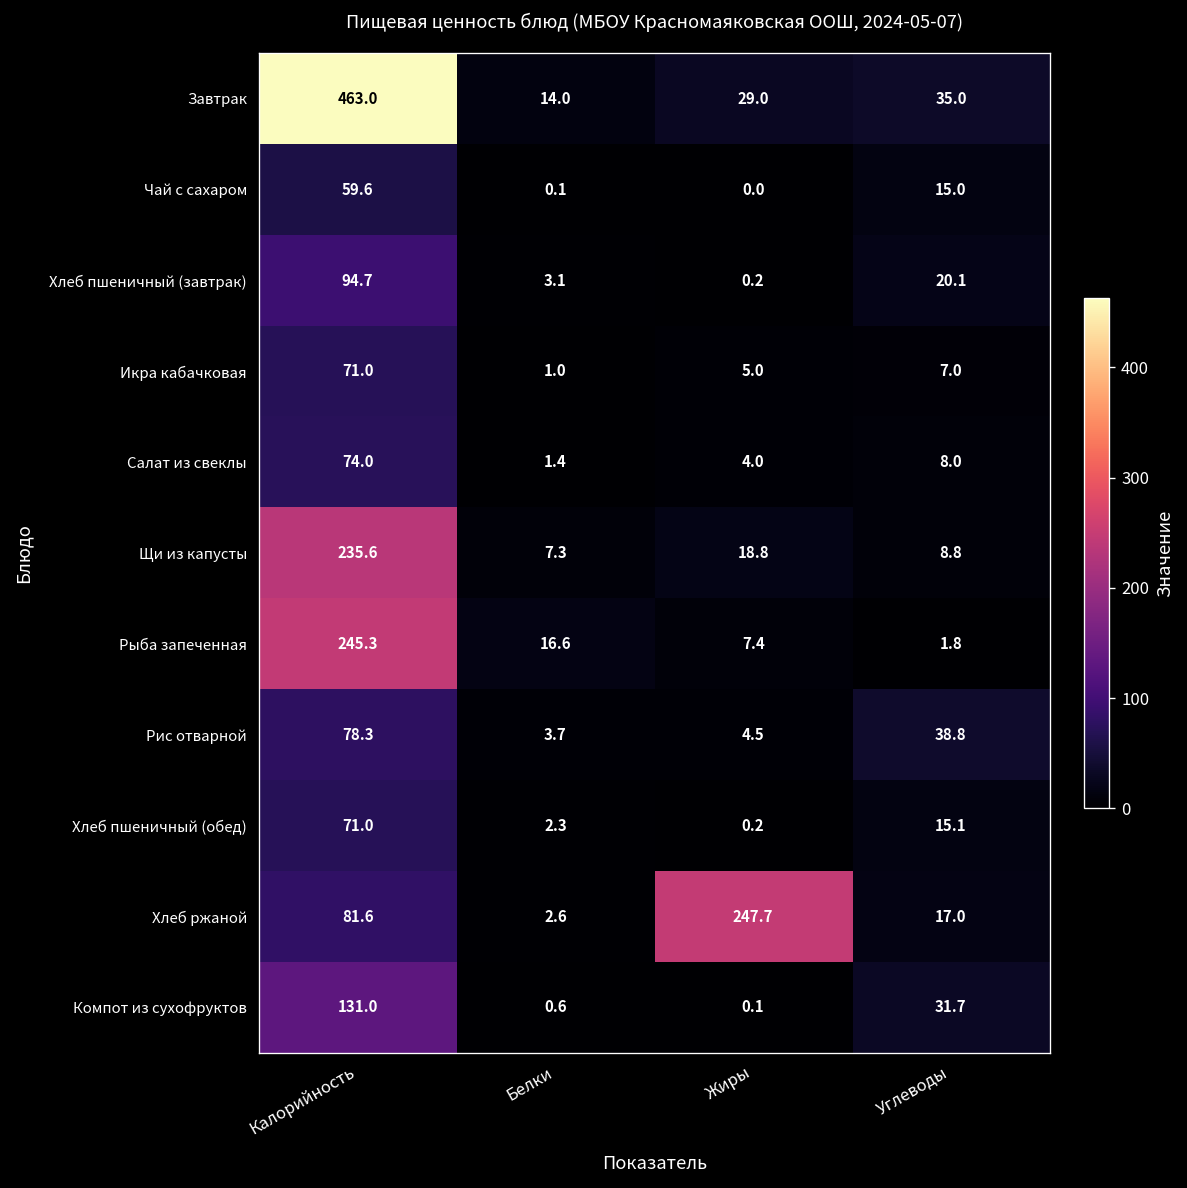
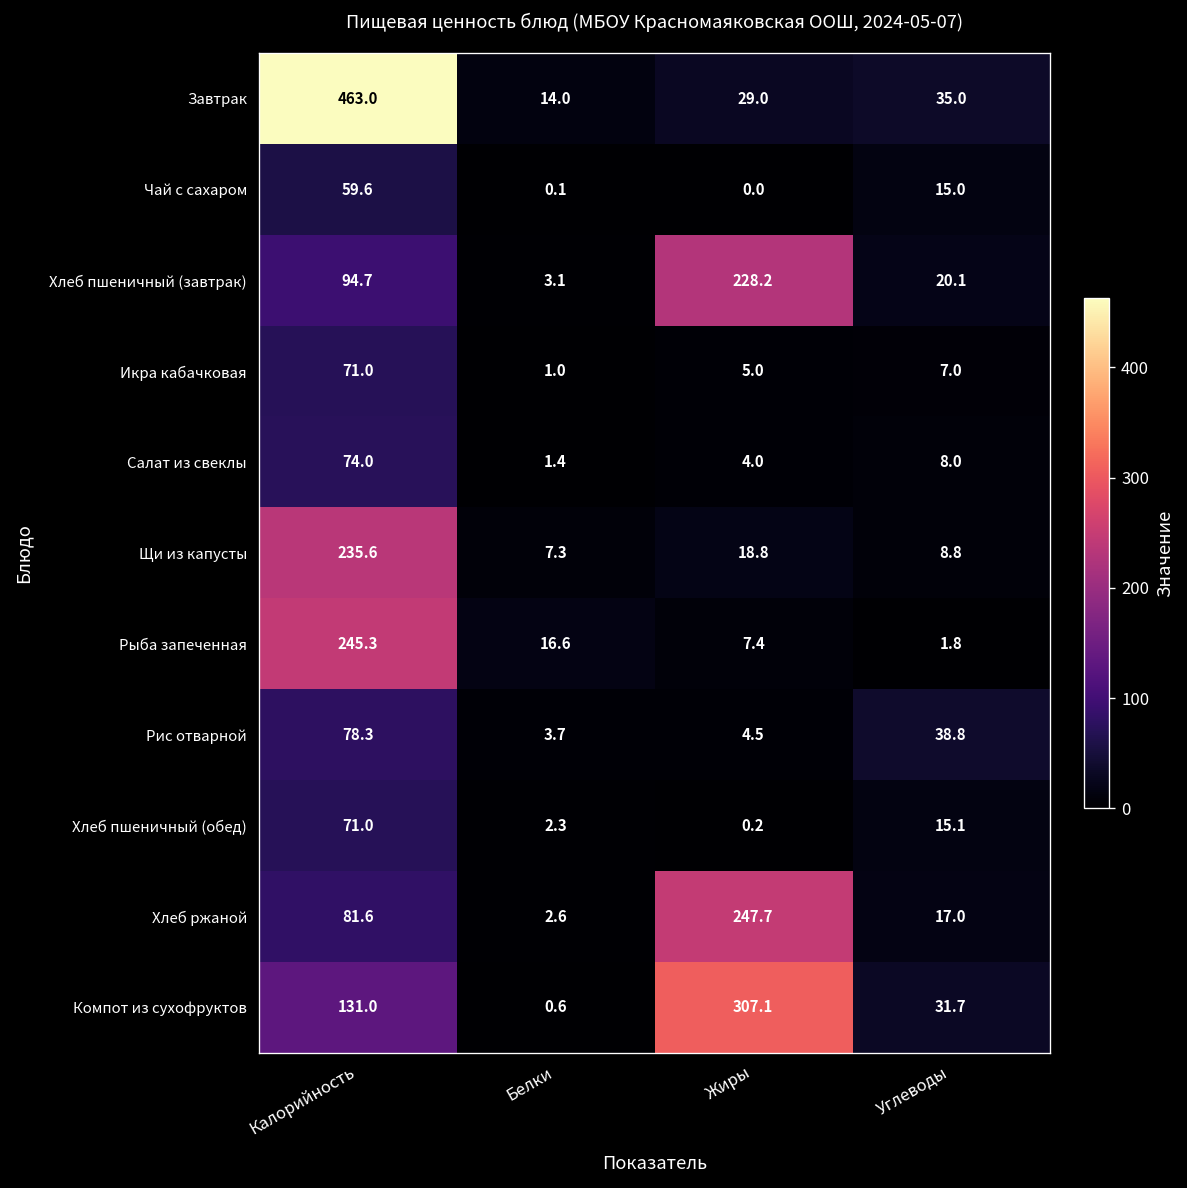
Хлеб пшеничный (завтрак), Жиры: 0.2 -> 228.2
Компот из сухофруктов, Жиры: 0.1 -> 307.1
